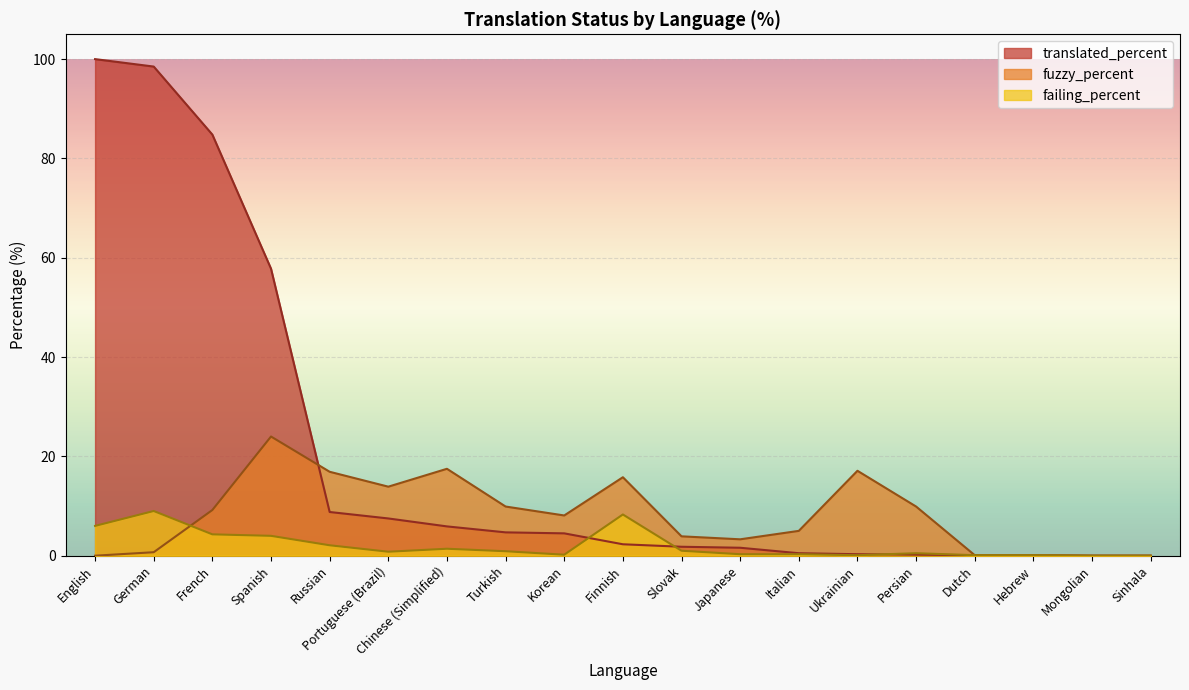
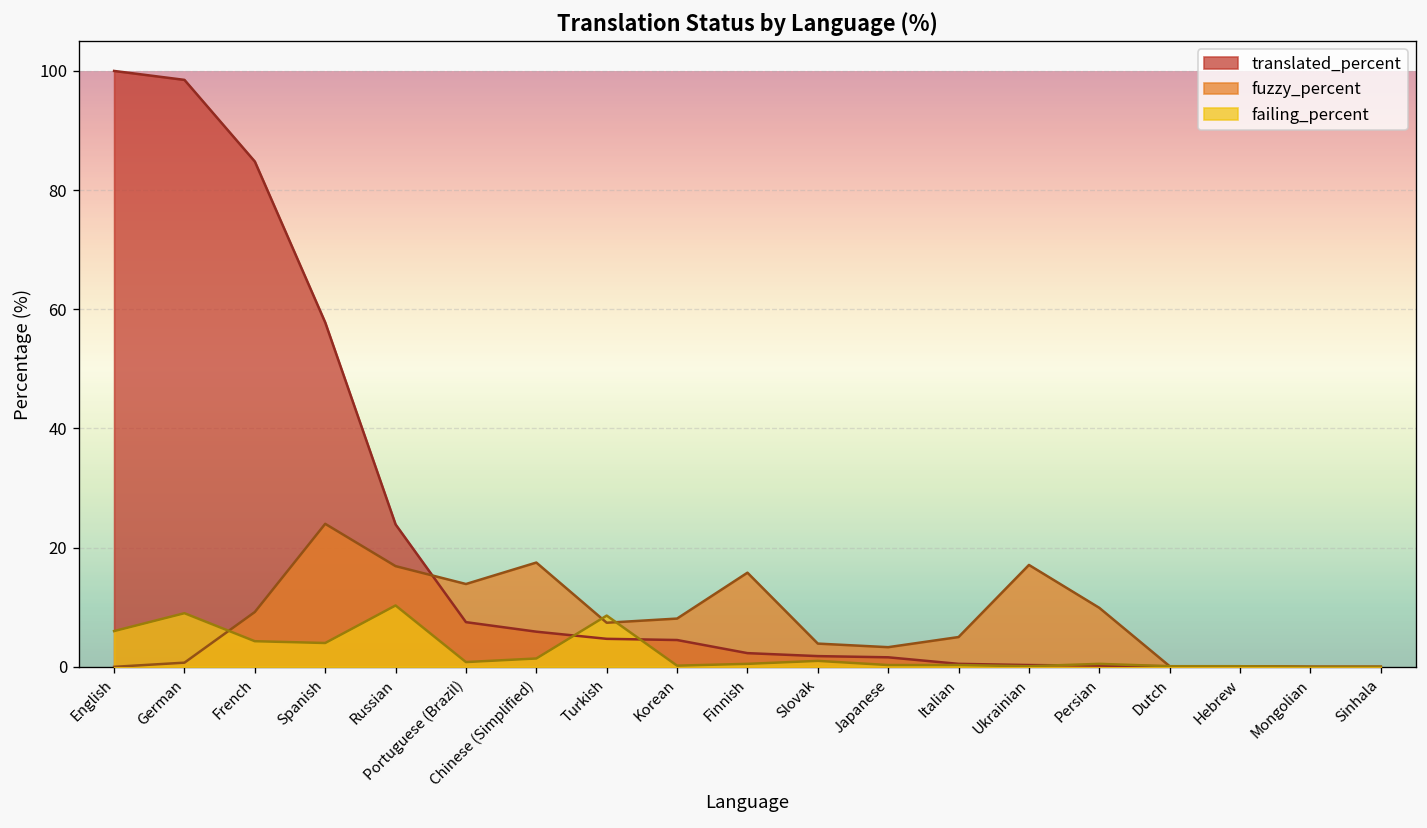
translated_percent, Russian: 9 -> 24
failing_percent, Russian: 2 -> 10
fuzzy_percent, Turkish: 10 -> 7
failing_percent, Turkish: 1 -> 9
failing_percent, Finnish: 8 -> 1
